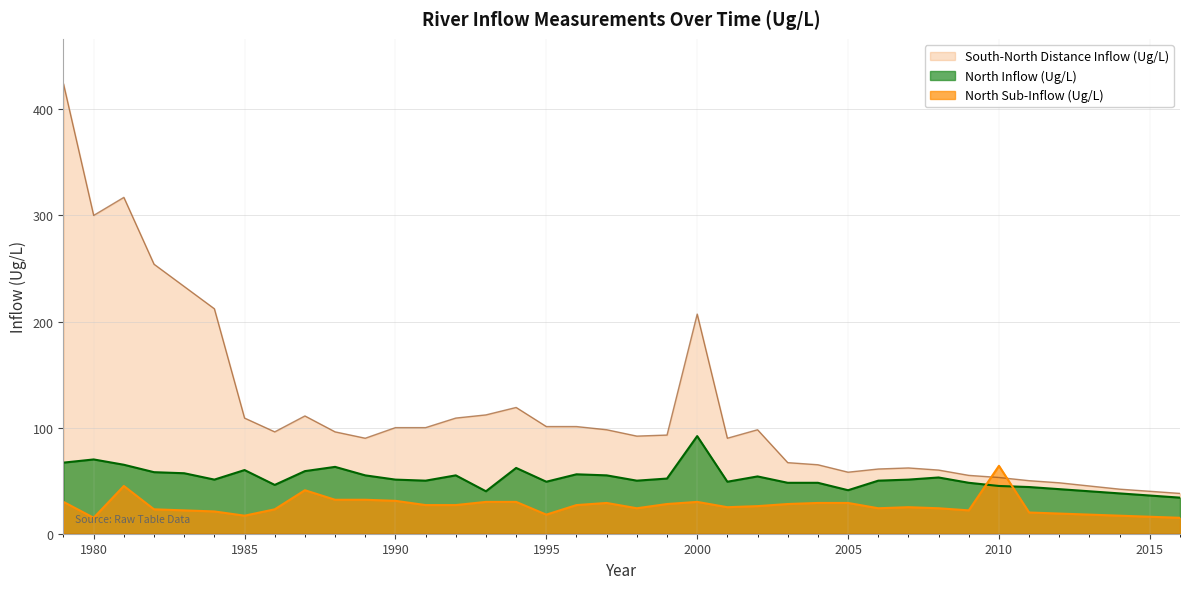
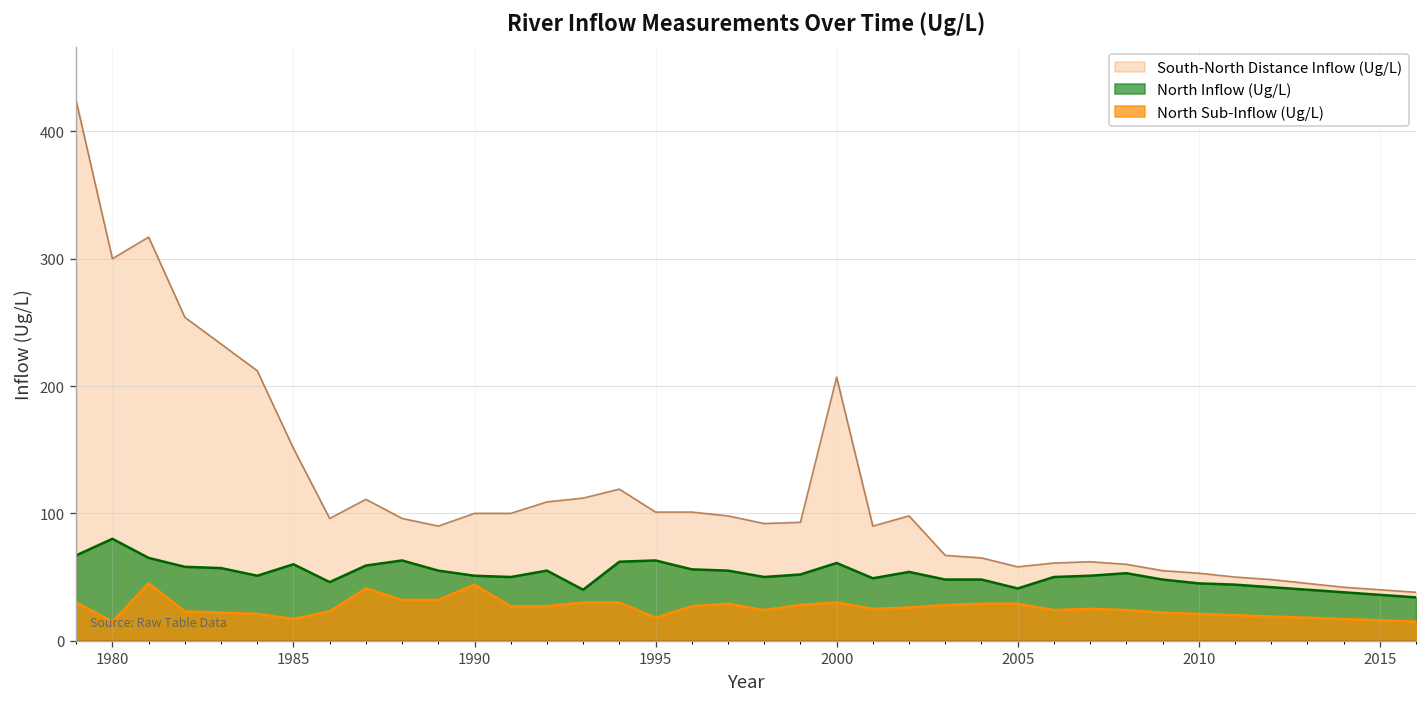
North Inflow (Ug/L), 1980: 70 -> 80
South-North Distance Inflow (Ug/L), 1985: 109 -> 151
North Sub-Inflow (Ug/L), 1990: 31 -> 44
North Inflow (Ug/L), 1995: 49 -> 63
North Inflow (Ug/L), 2000: 92 -> 61
North Sub-Inflow (Ug/L), 2010: 64 -> 21
